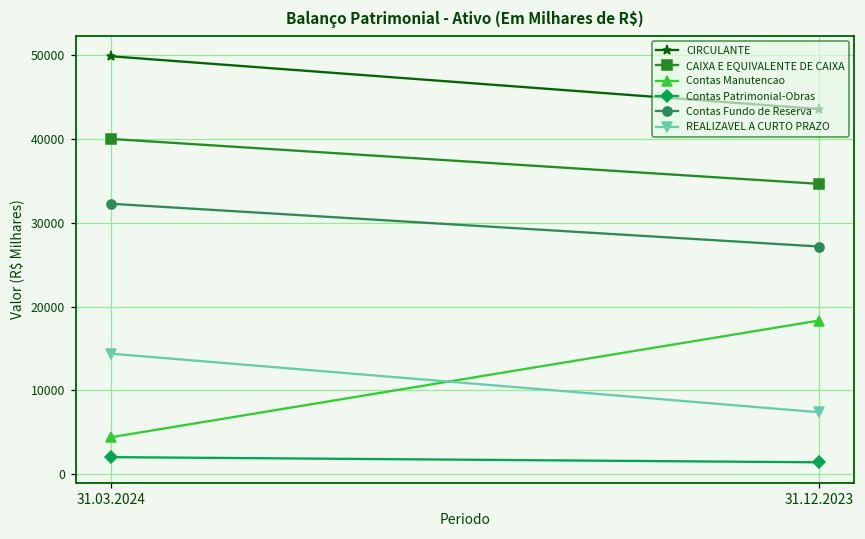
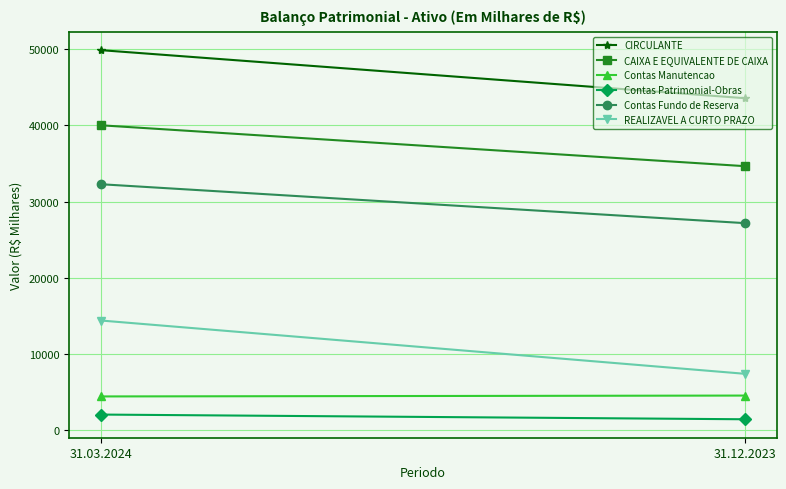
Contas Manutencao, 31.12.2023: 18000 -> 5000
